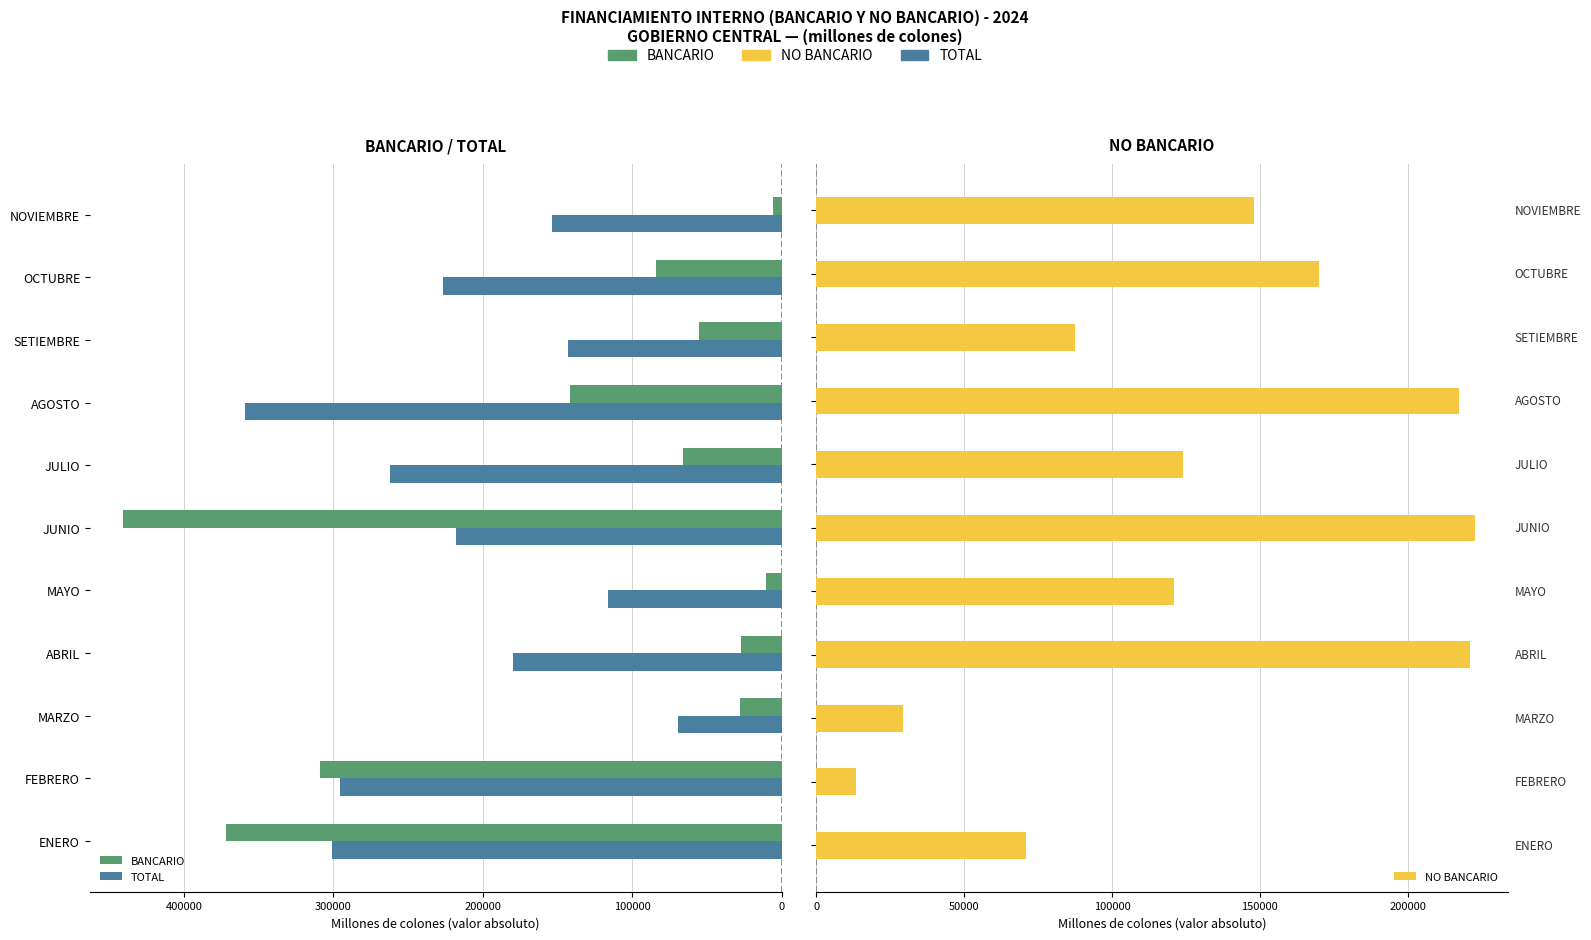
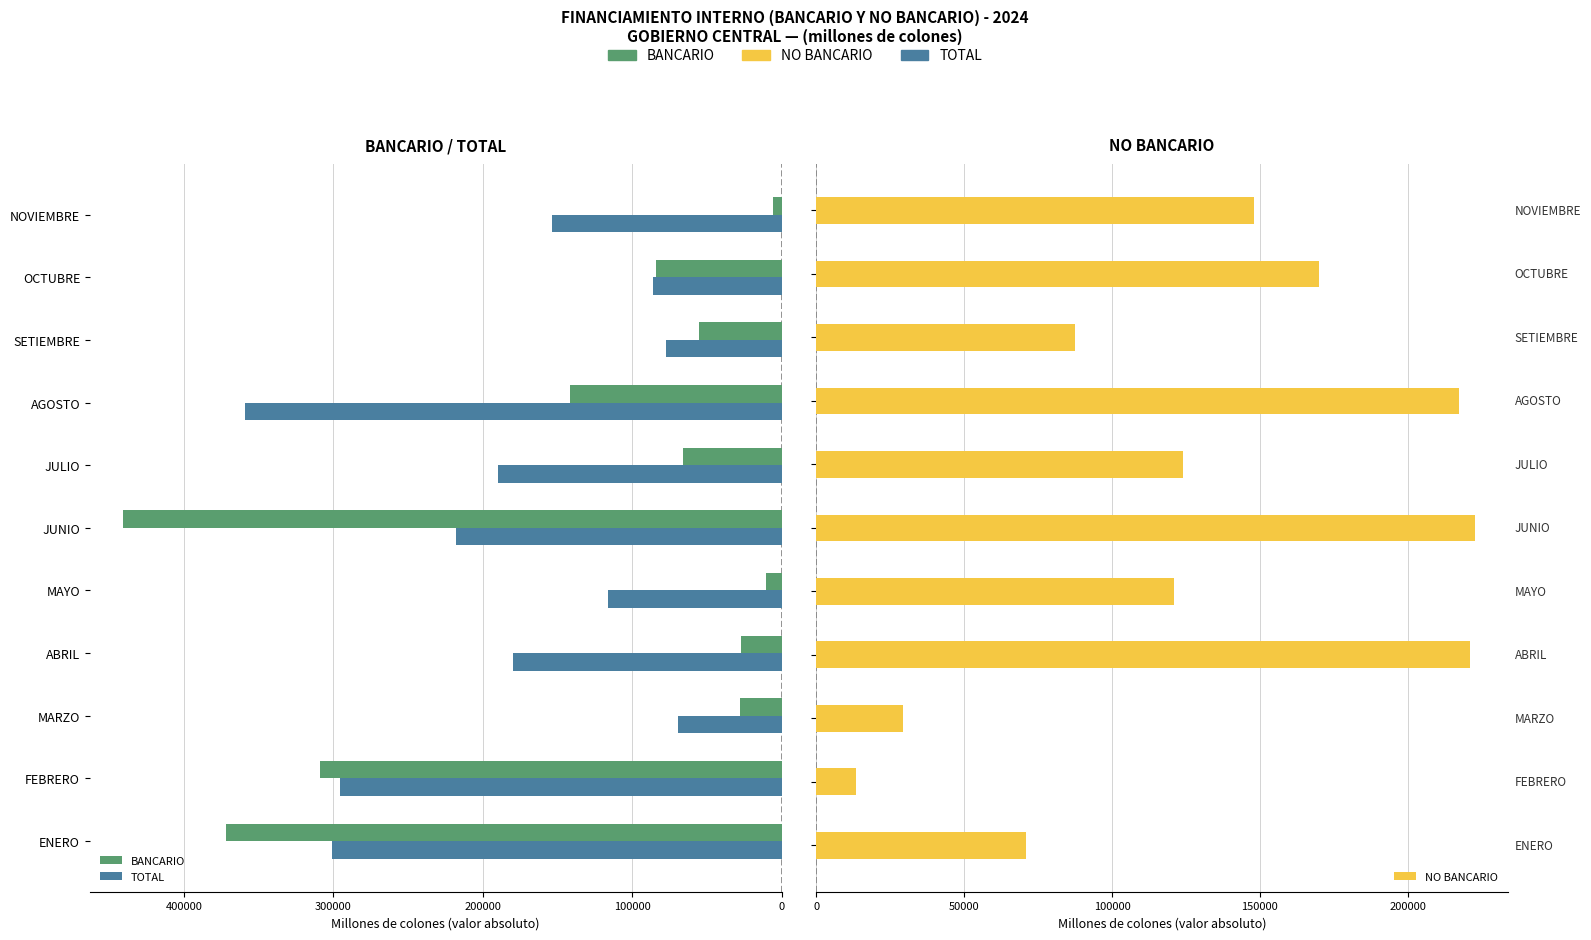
BANCARIO / TOTAL, TOTAL, OCTUBRE: 226000 -> 86000
BANCARIO / TOTAL, TOTAL, SETIEMBRE: 143000 -> 77000
BANCARIO / TOTAL, TOTAL, JULIO: 262000 -> 190000
